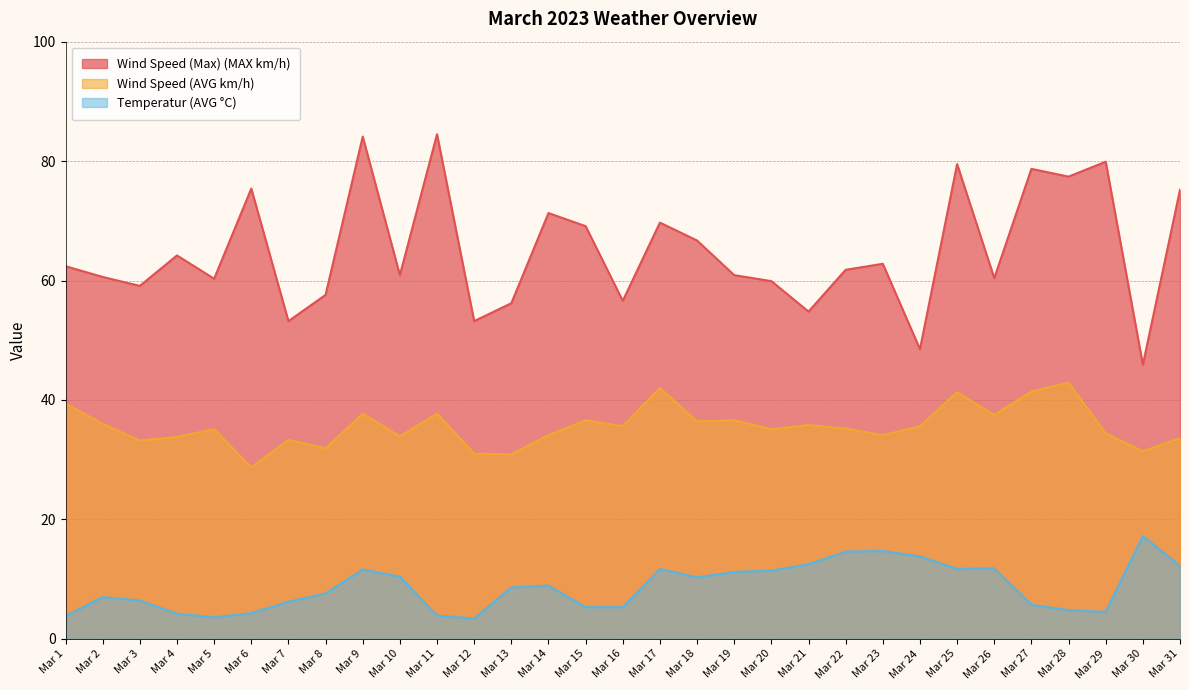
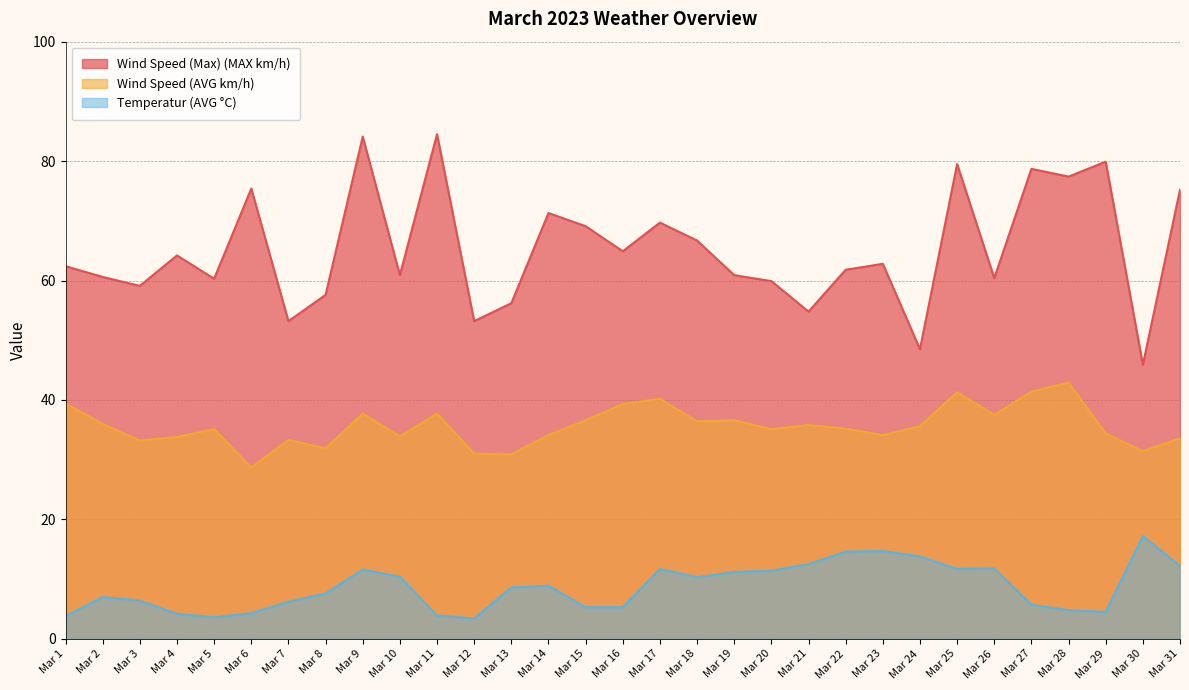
Wind Speed (Max) (MAX km/h), Mar 16: 57 -> 65
Wind Speed (AVG km/h), Mar 16: 36 -> 39
Wind Speed (AVG km/h), Mar 17: 42 -> 40
